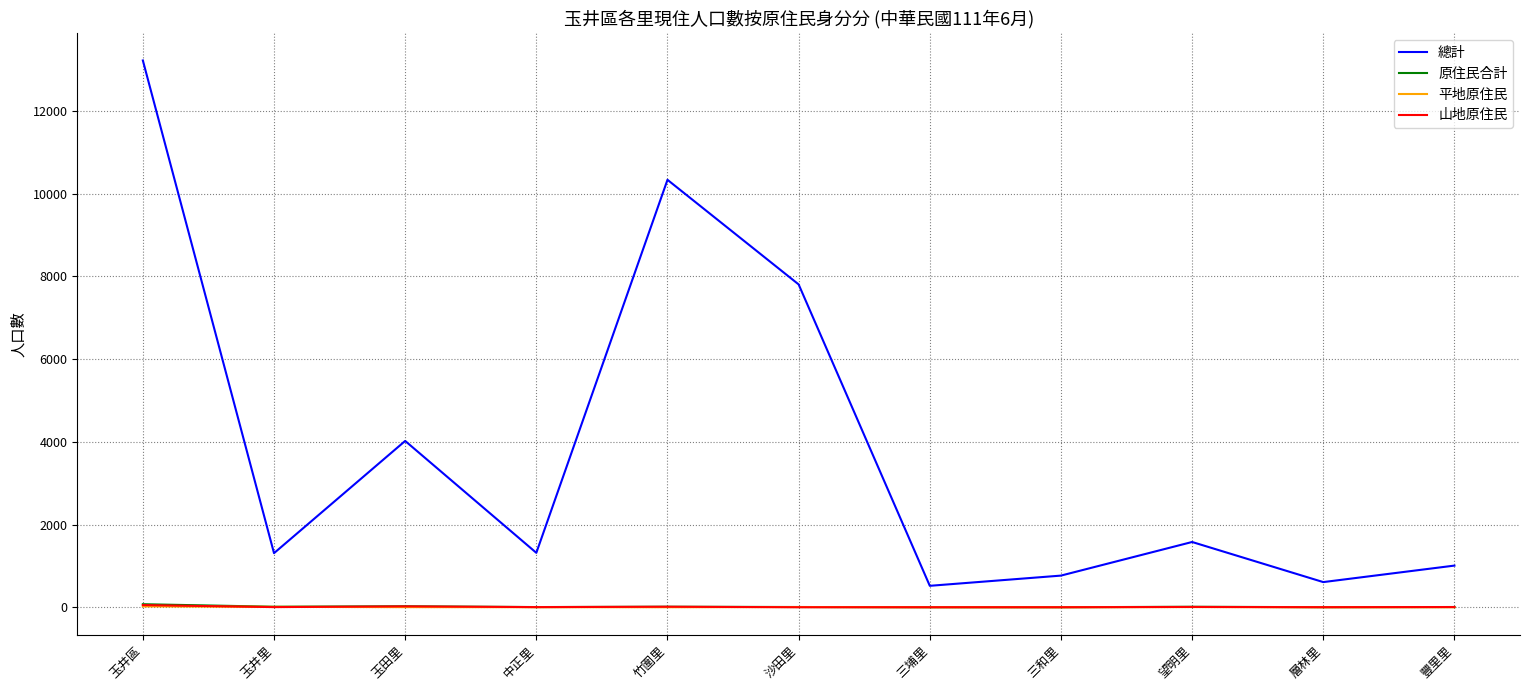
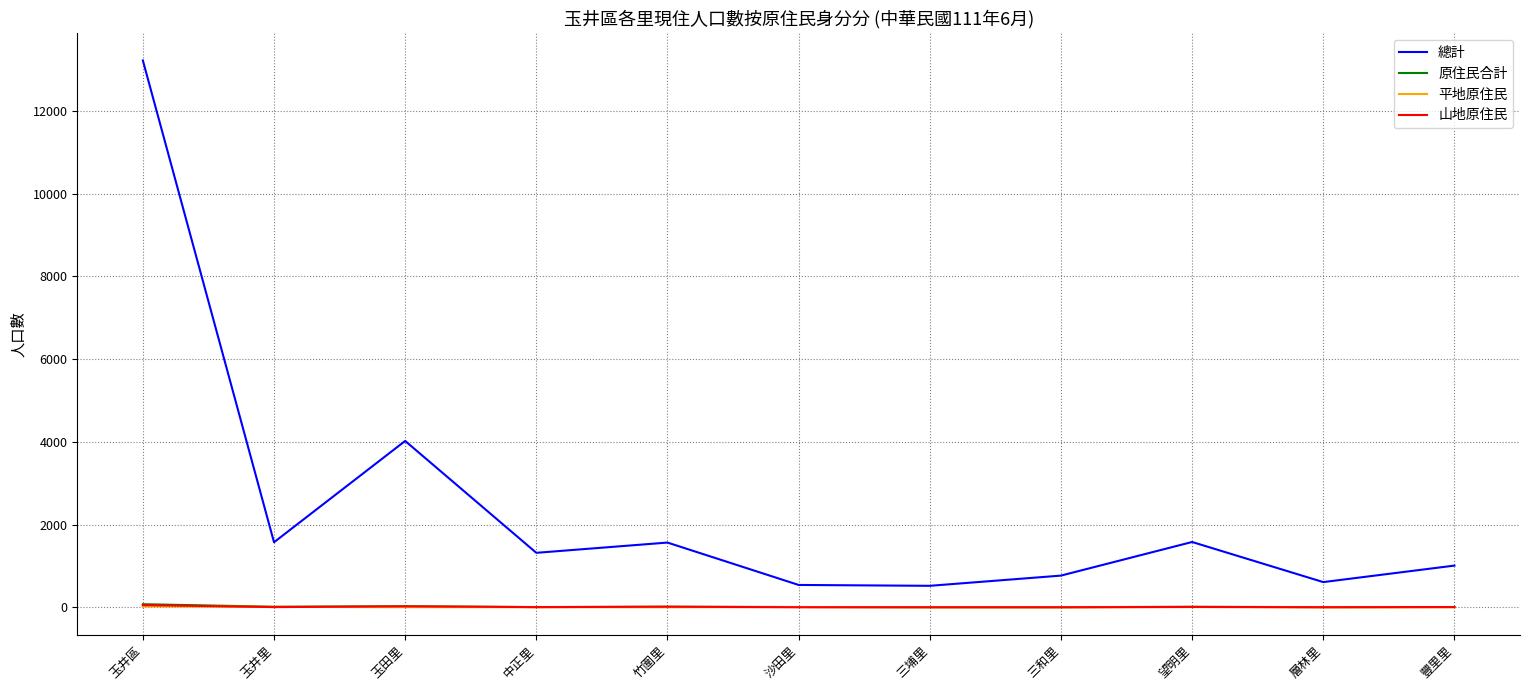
總計, 玉井里: 1300 -> 1600
總計, 竹圍里: 10300 -> 1600
總計, 沙田里: 7800 -> 500
